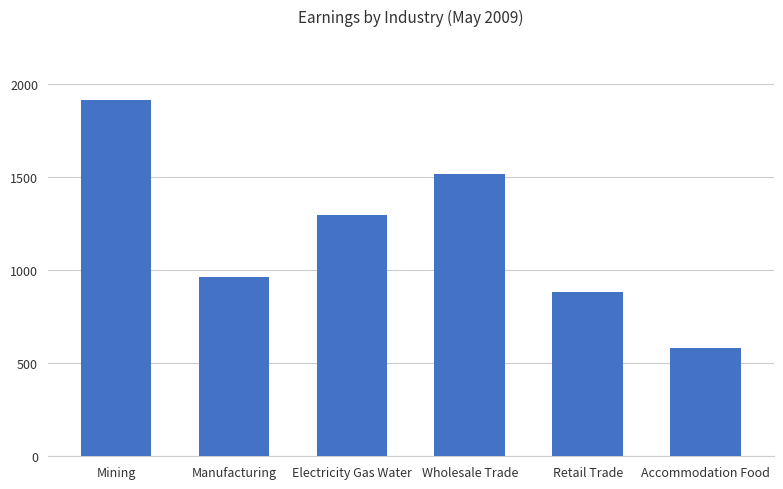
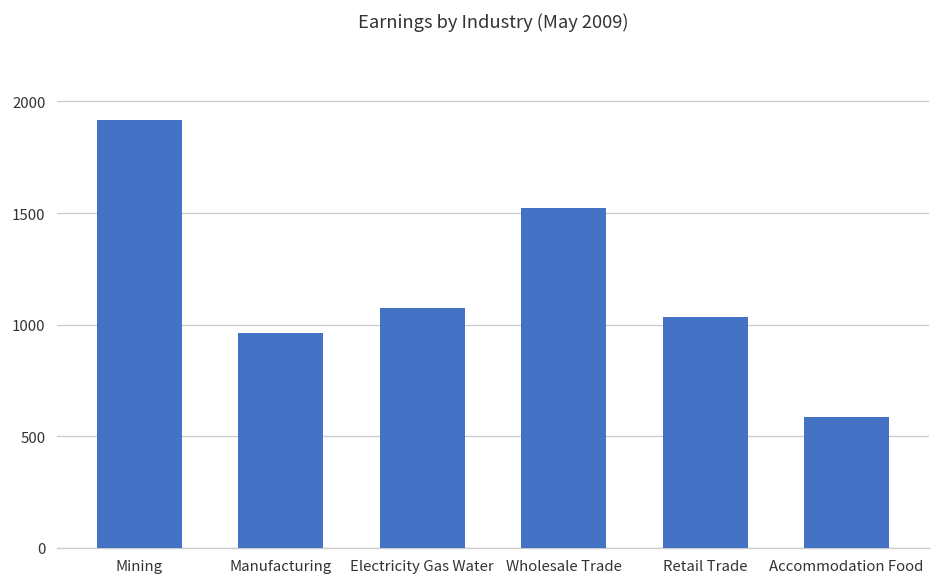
Electricity Gas Water: 1300 -> 1080
Retail Trade: 880 -> 1040
